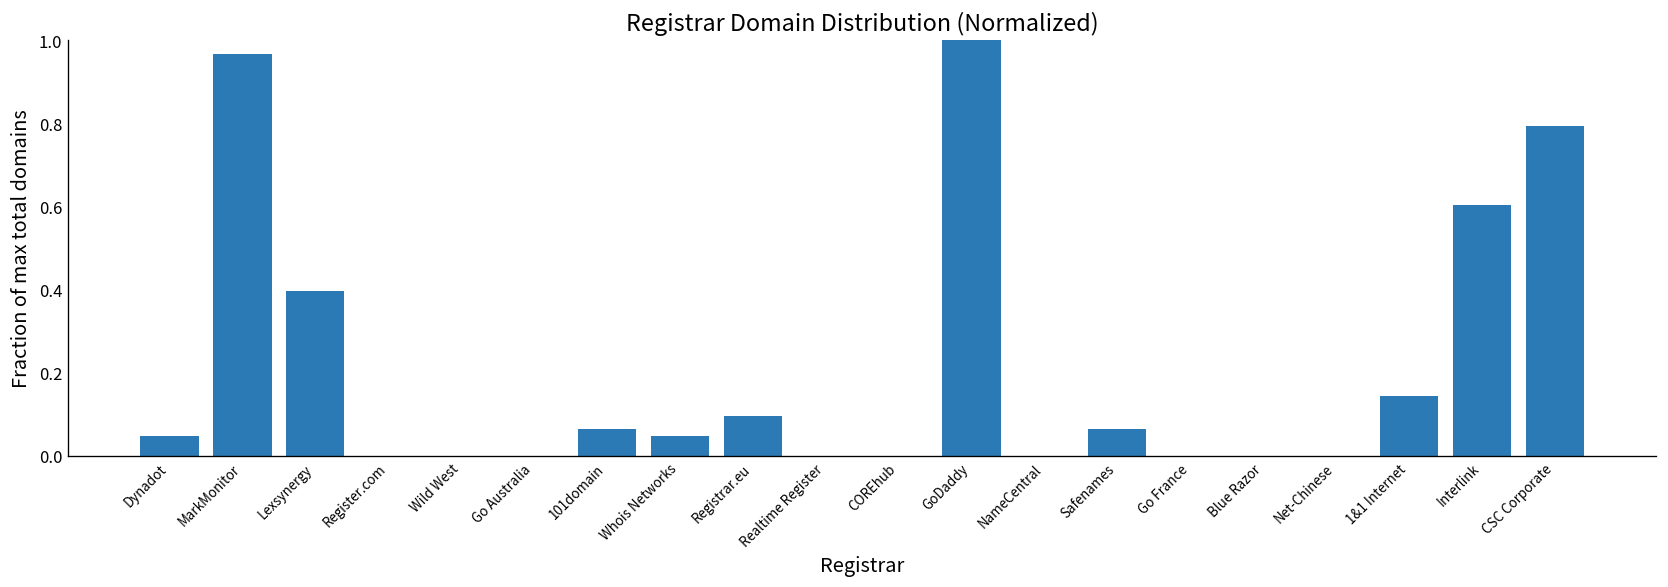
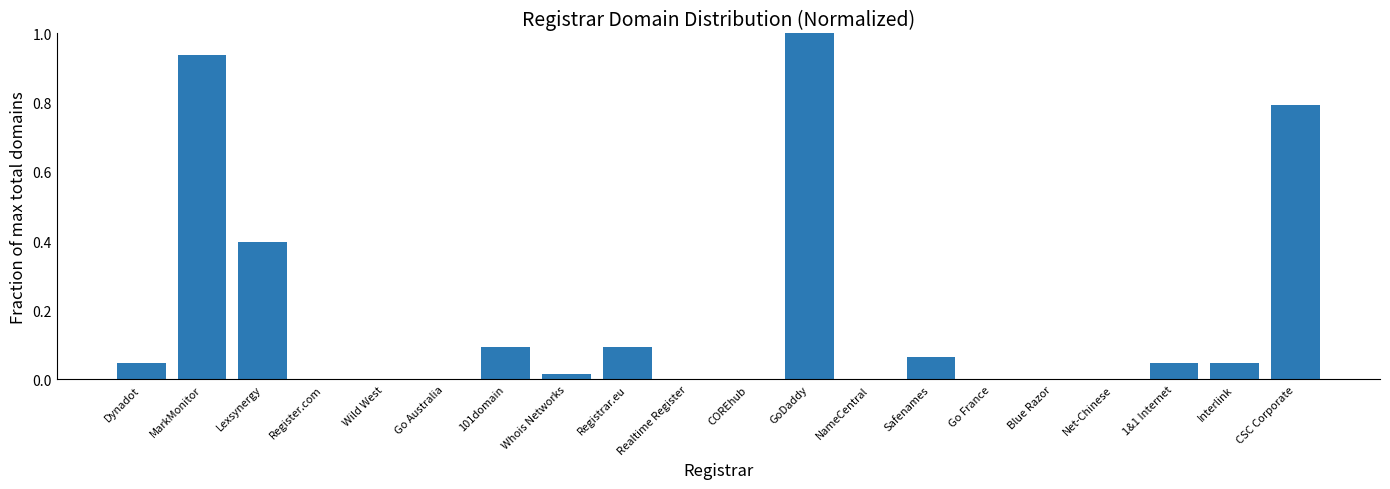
MarkMonitor: 0.97 -> 0.94
101domain: 0.06 -> 0.10
Whois Networks: 0.05 -> 0.02
1&1 Internet: 0.14 -> 0.05
Interlink: 0.60 -> 0.05
